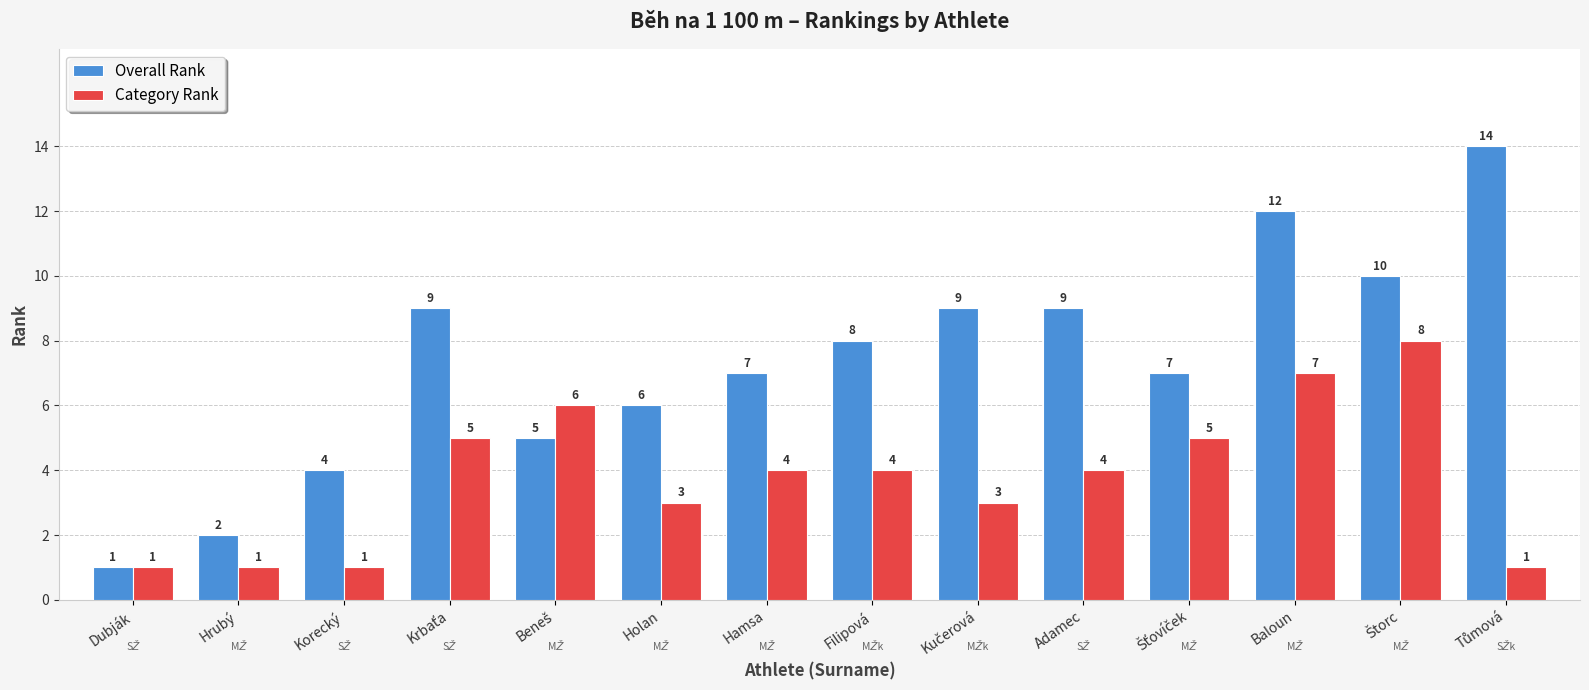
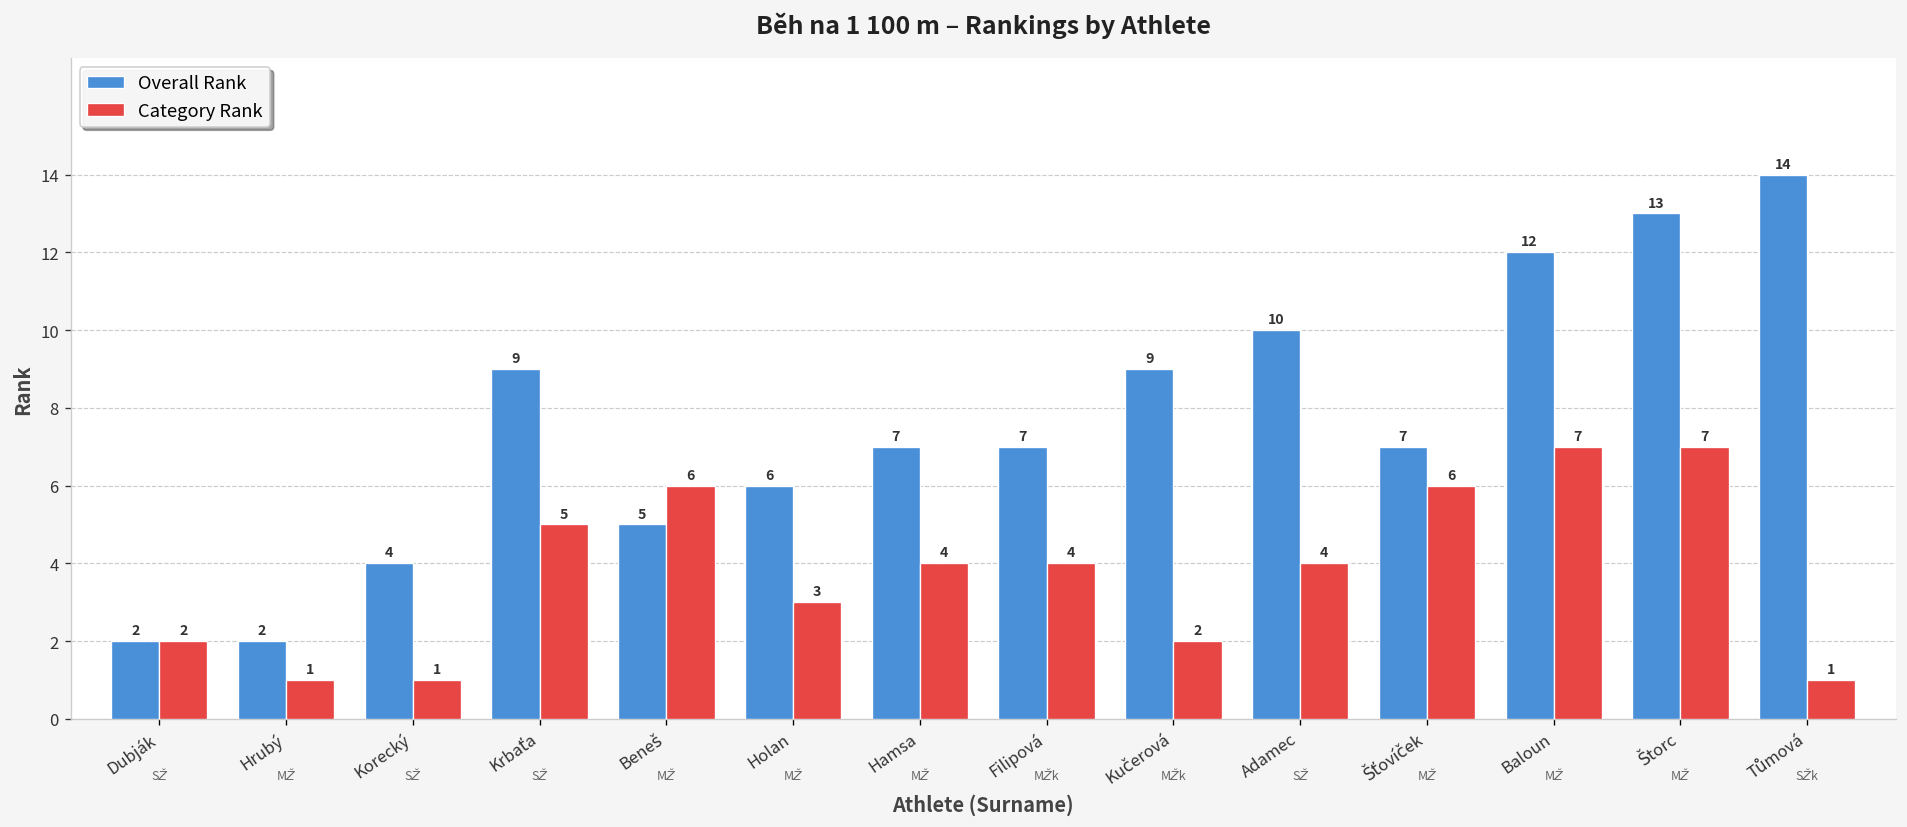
Overall Rank, Dubják: 1 -> 2
Category Rank, Dubják: 1 -> 2
Overall Rank, Filipová: 8 -> 7
Category Rank, Kučerová: 3 -> 2
Overall Rank, Adamec: 9 -> 10
Category Rank, Šťovíček: 5 -> 6
Overall Rank, Štorc: 10 -> 13
Category Rank, Štorc: 8 -> 7
